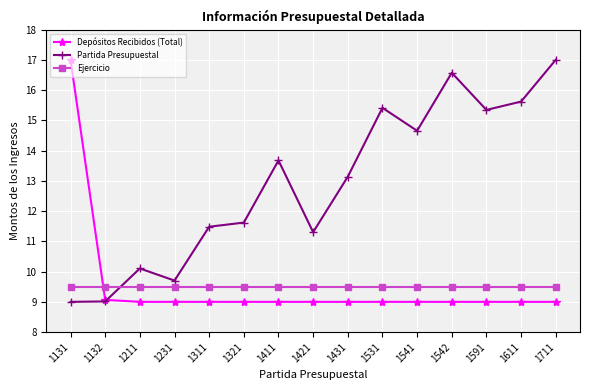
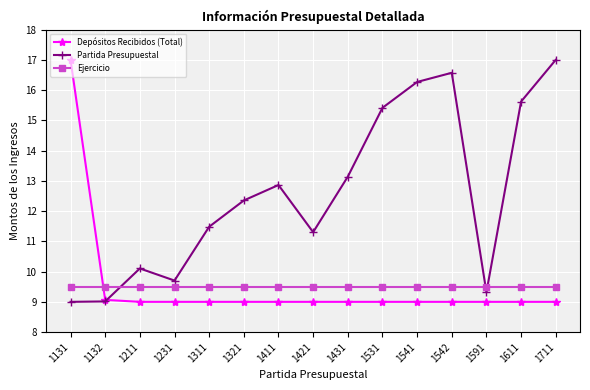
Partida Presupuestal, 1321: 11.6 -> 12.4
Partida Presupuestal, 1411: 13.7 -> 12.9
Partida Presupuestal, 1541: 14.7 -> 16.3
Partida Presupuestal, 1591: 15.3 -> 9.3
